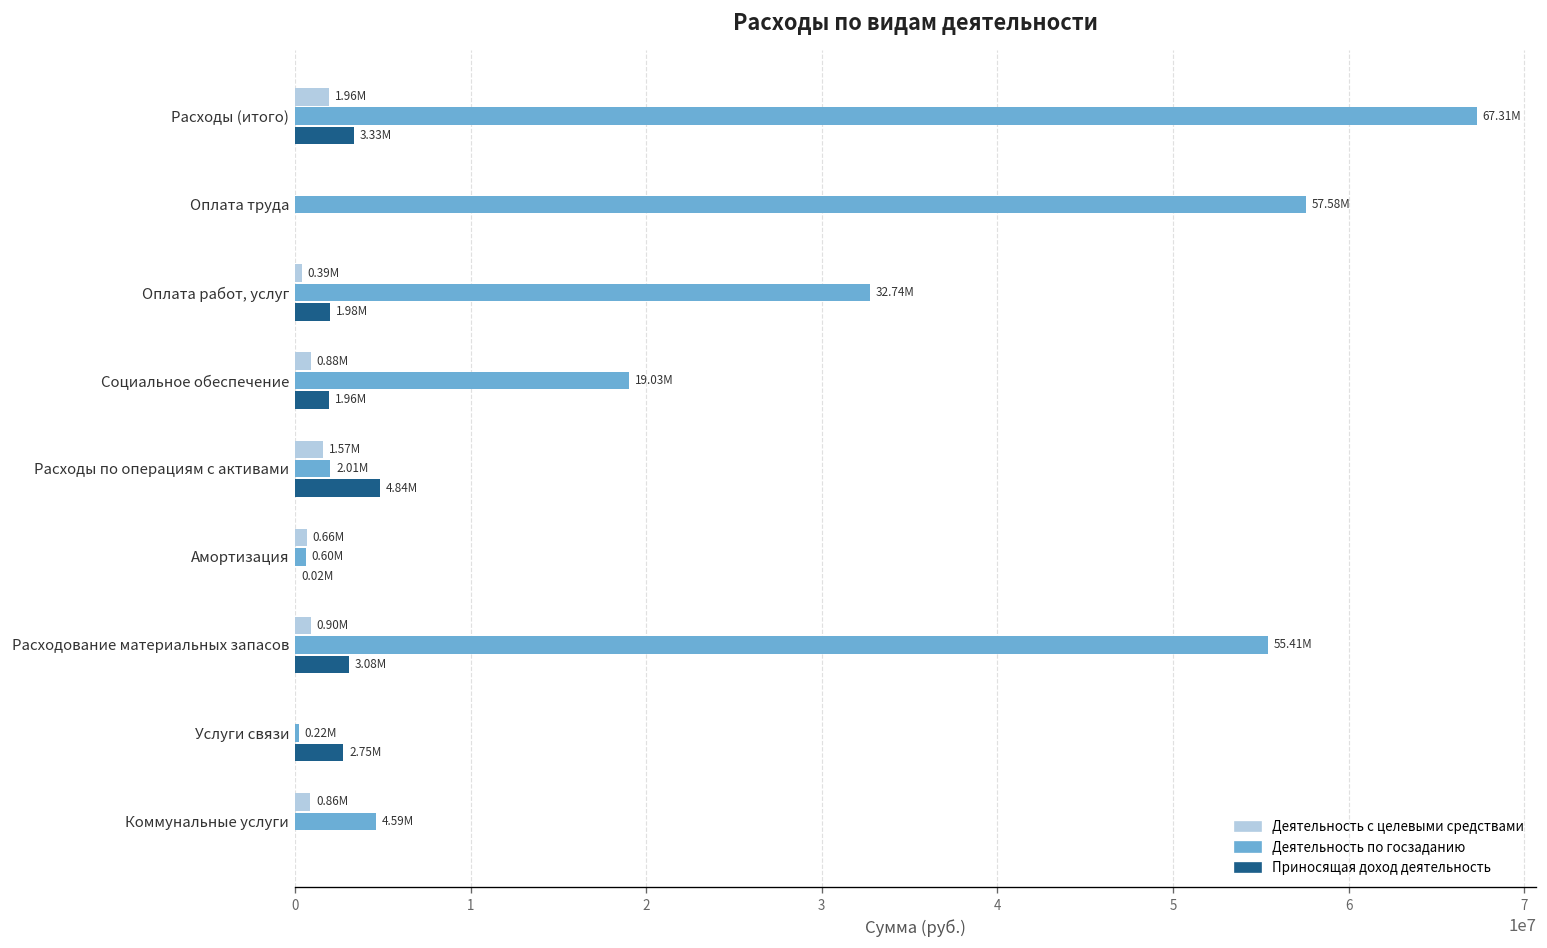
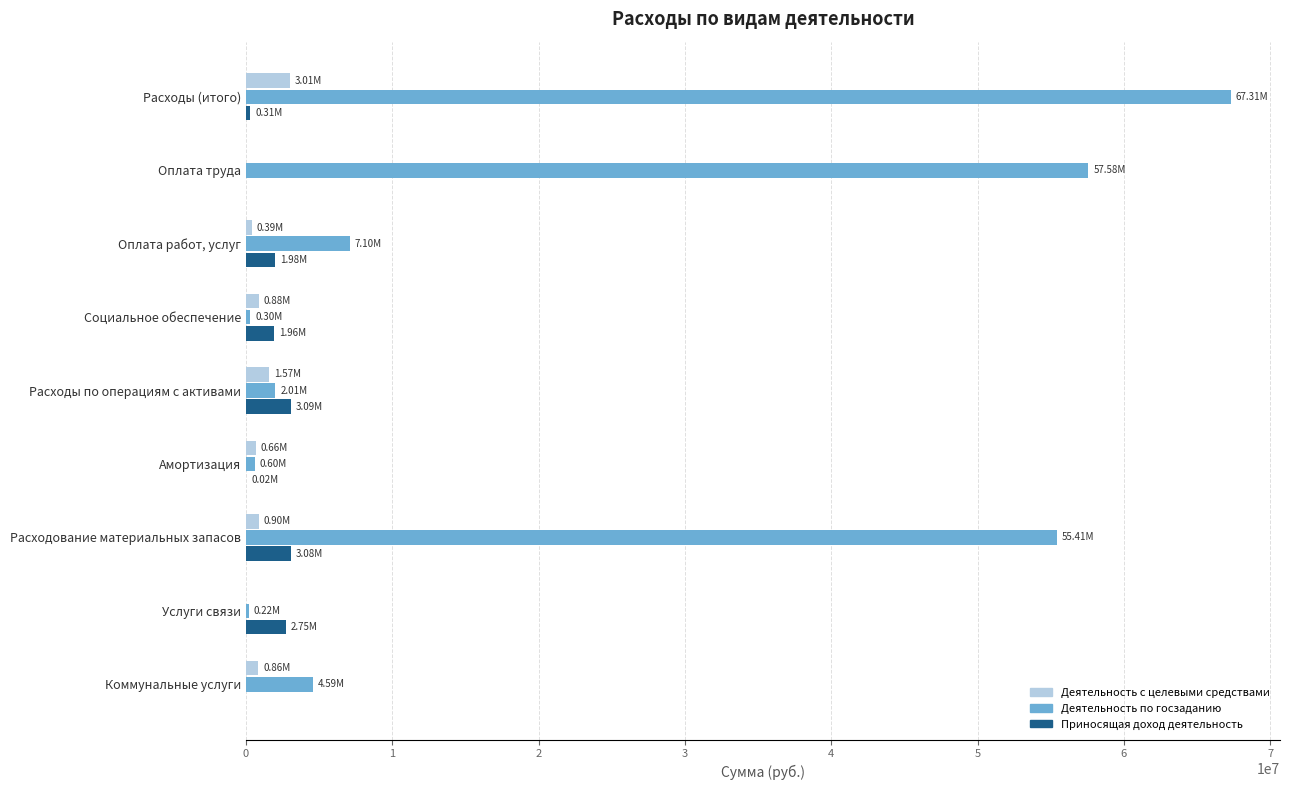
Деятельность с целевыми средствами, Расходы (итого): 1.96M -> 3.01M
Приносящая доход деятельность, Расходы (итого): 3.33M -> 0.31M
Деятельность по госзаданию, Оплата работ, услуг: 32.74M -> 7.10M
Деятельность по госзаданию, Социальное обеспечение: 19.03M -> 0.30M
Приносящая доход деятельность, Расходы по операциям с активами: 4.84M -> 3.09M
